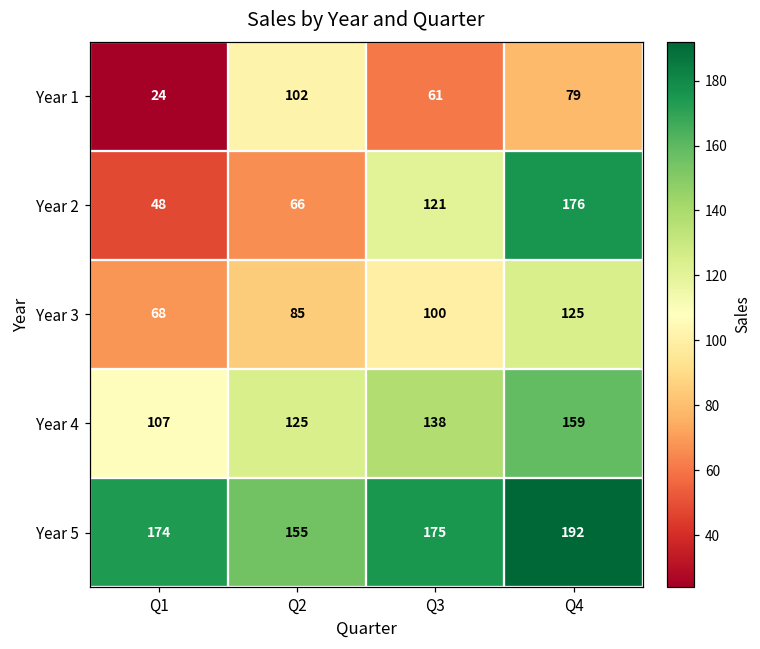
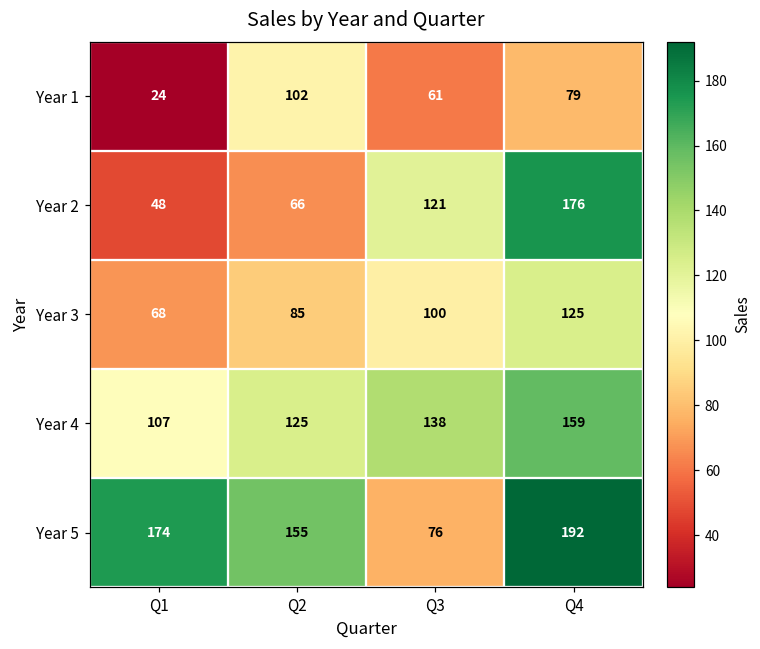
Year 5, Q3: 175 -> 76
